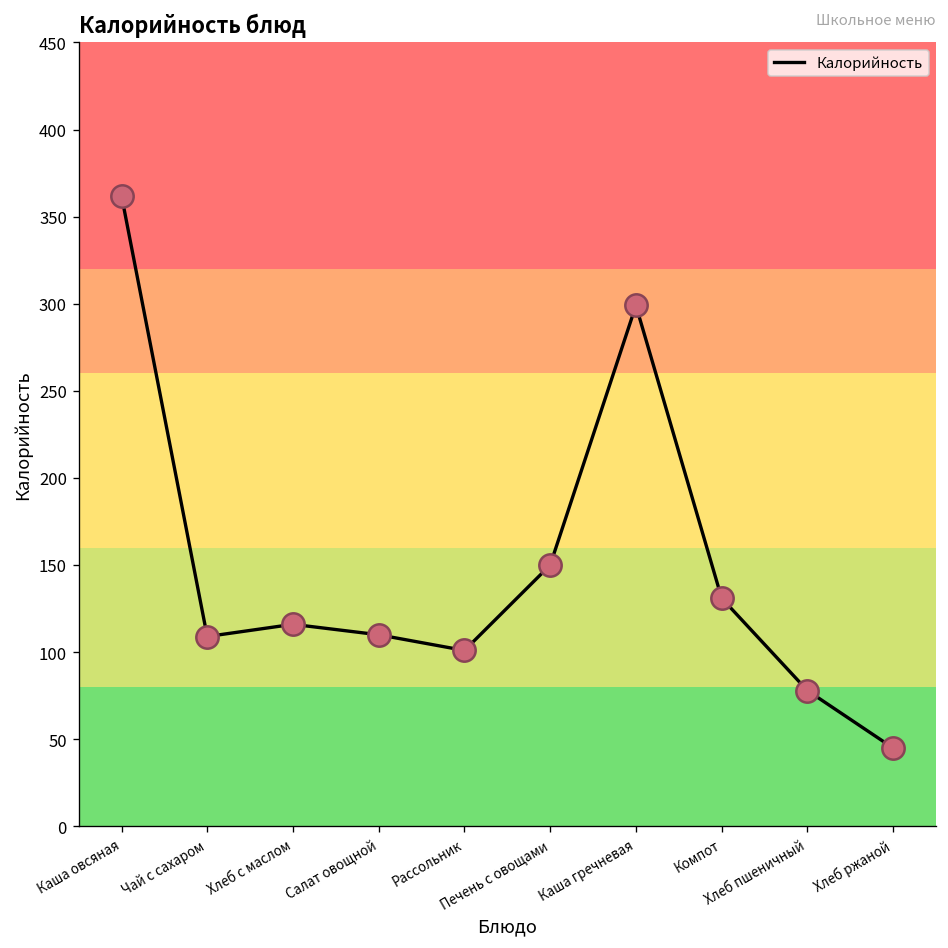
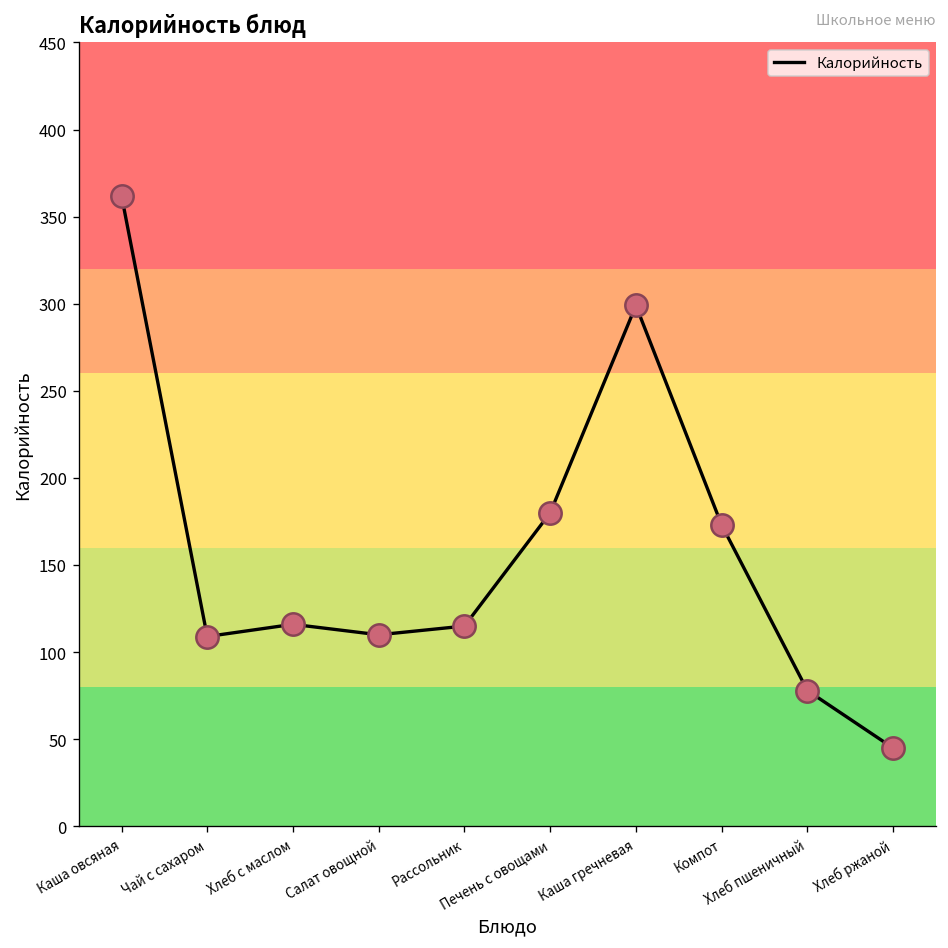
Рассольник: 101 -> 115
Печень с овощами: 150 -> 180
Компот: 131 -> 173
